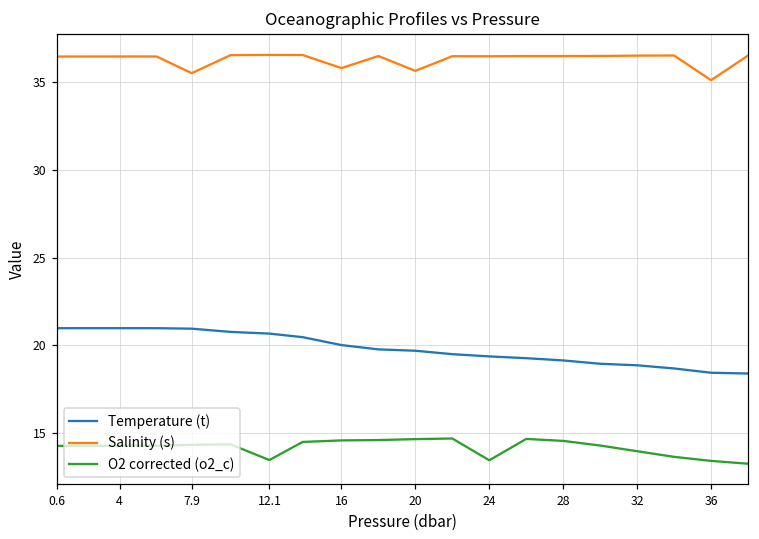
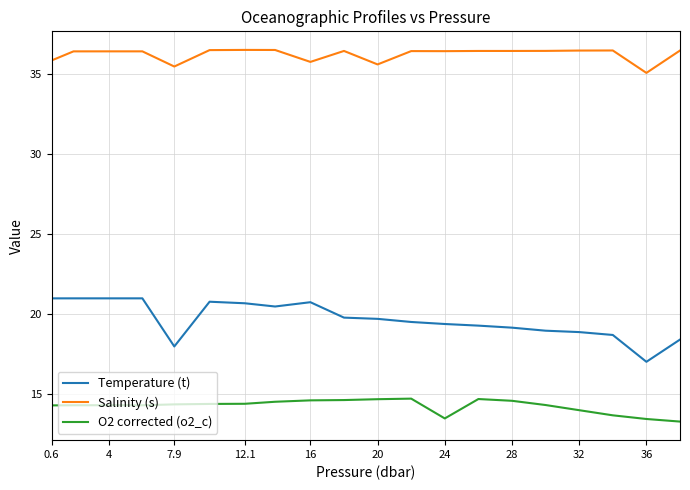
Salinity (s), 0.6: 36.4 -> 35.9
Temperature (t), 7.9: 21.0 -> 18.0
O2 corrected (o2_c), 12.1: 13.5 -> 14.4
Temperature (t), 16: 20.0 -> 20.7
Temperature (t), 36: 18.4 -> 17.0
